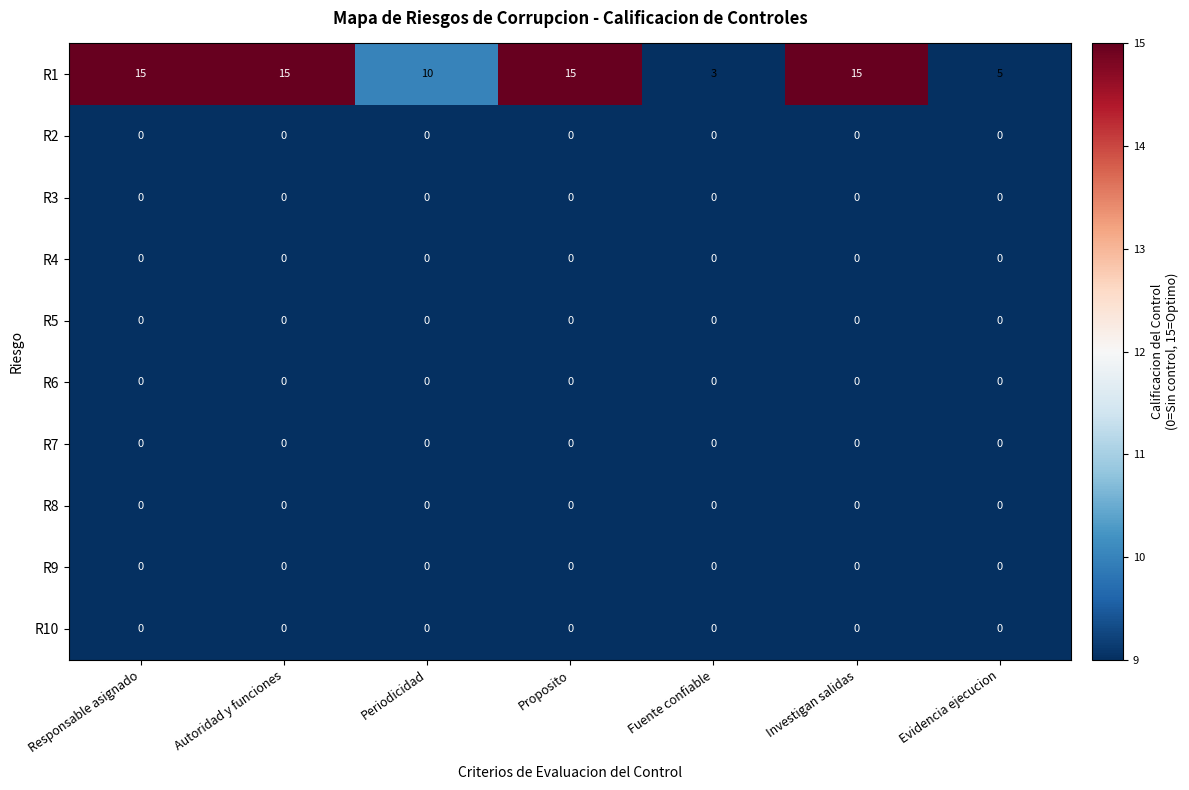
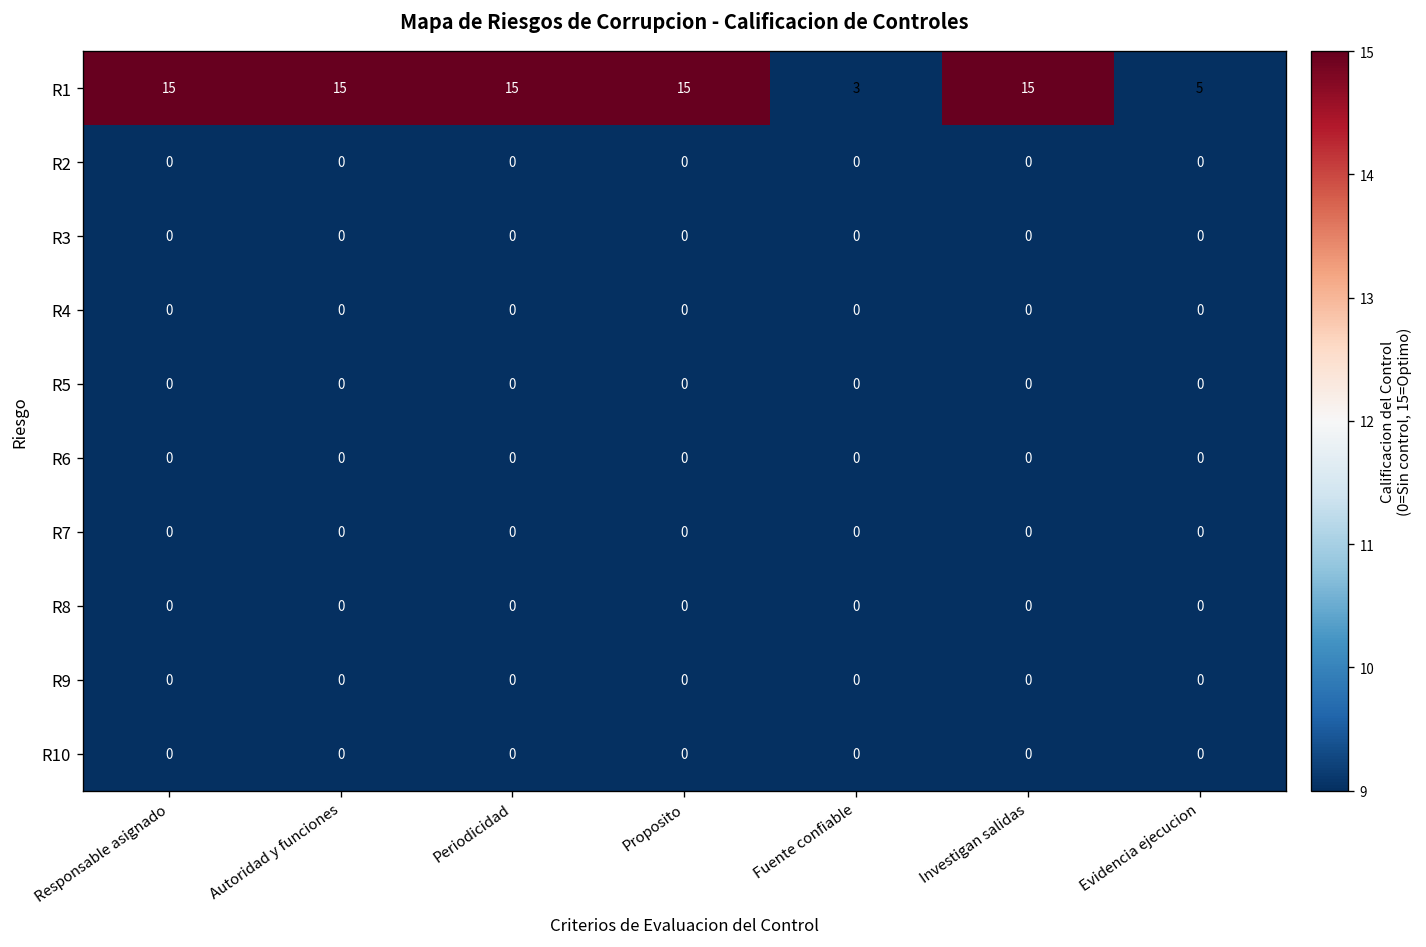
R1, Periodicidad: 10 -> 15
